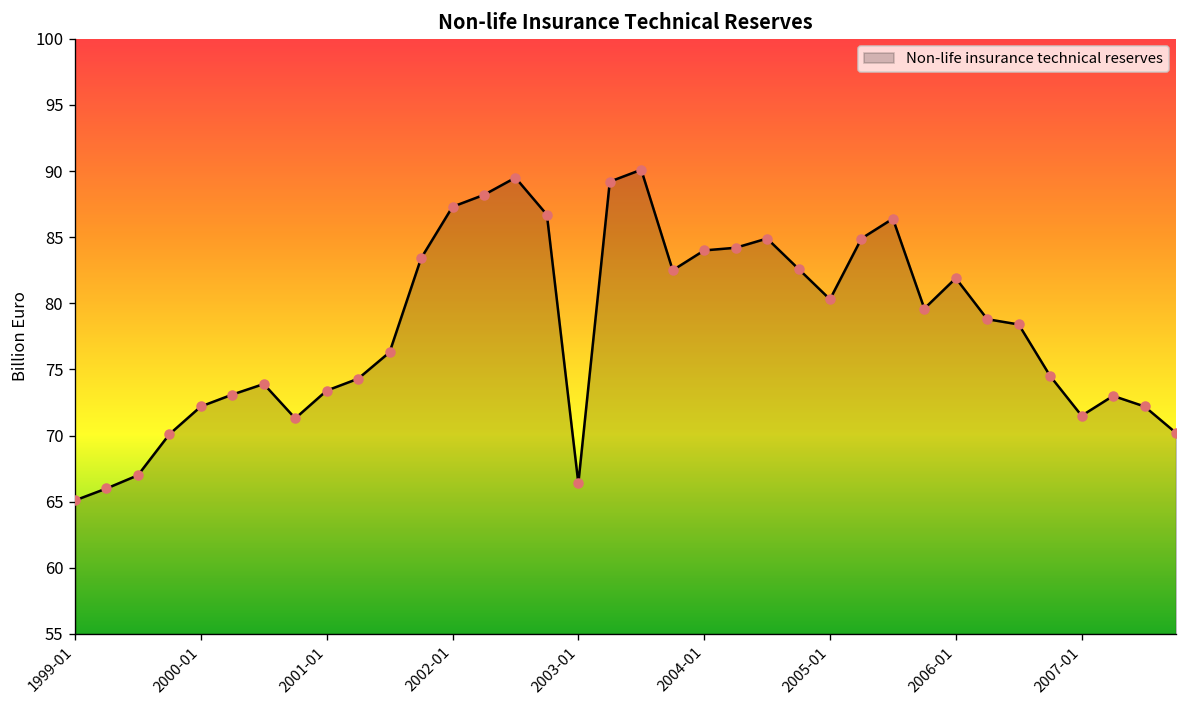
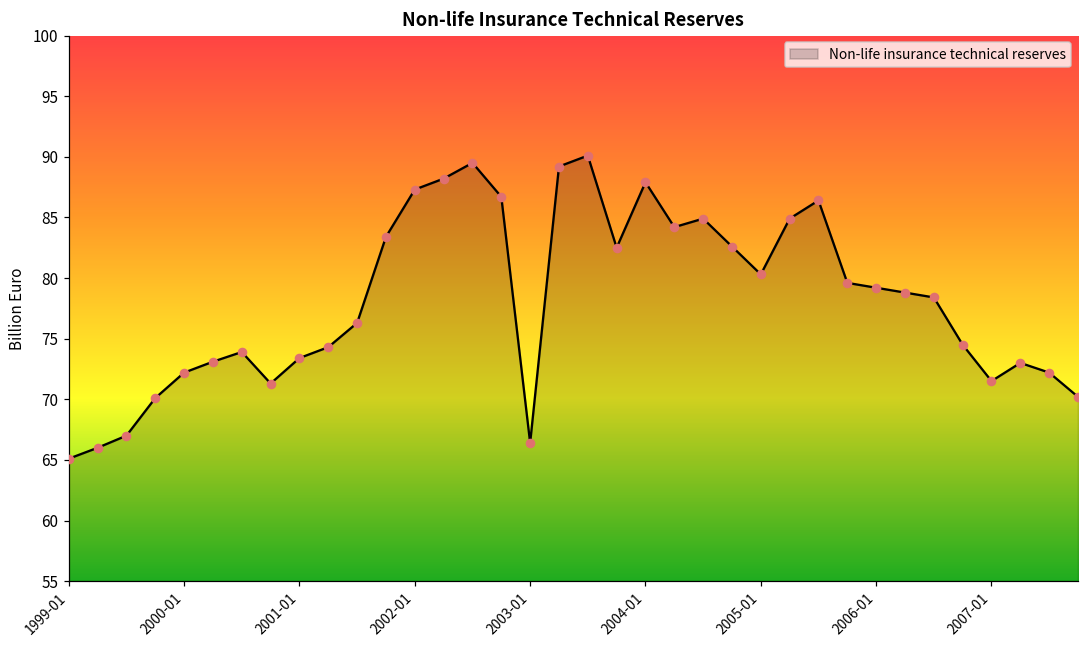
2004-01: 84.0 -> 87.9
2006-01: 81.9 -> 79.2
